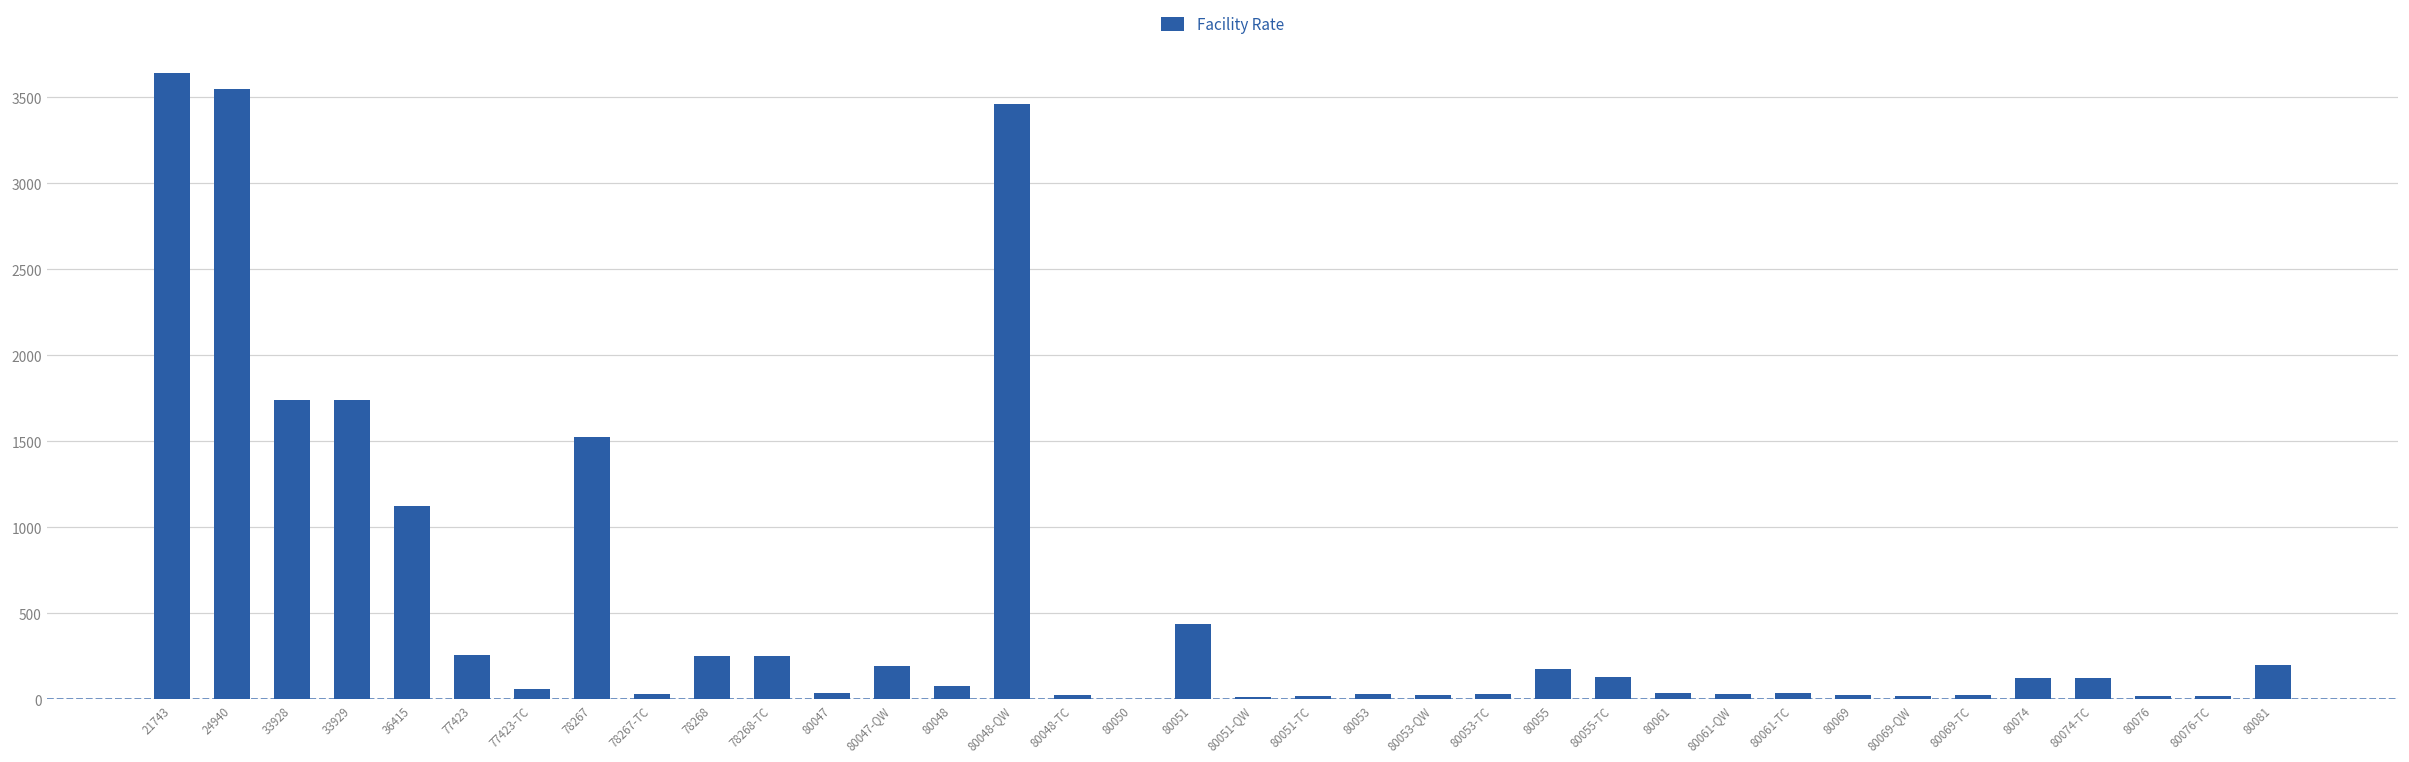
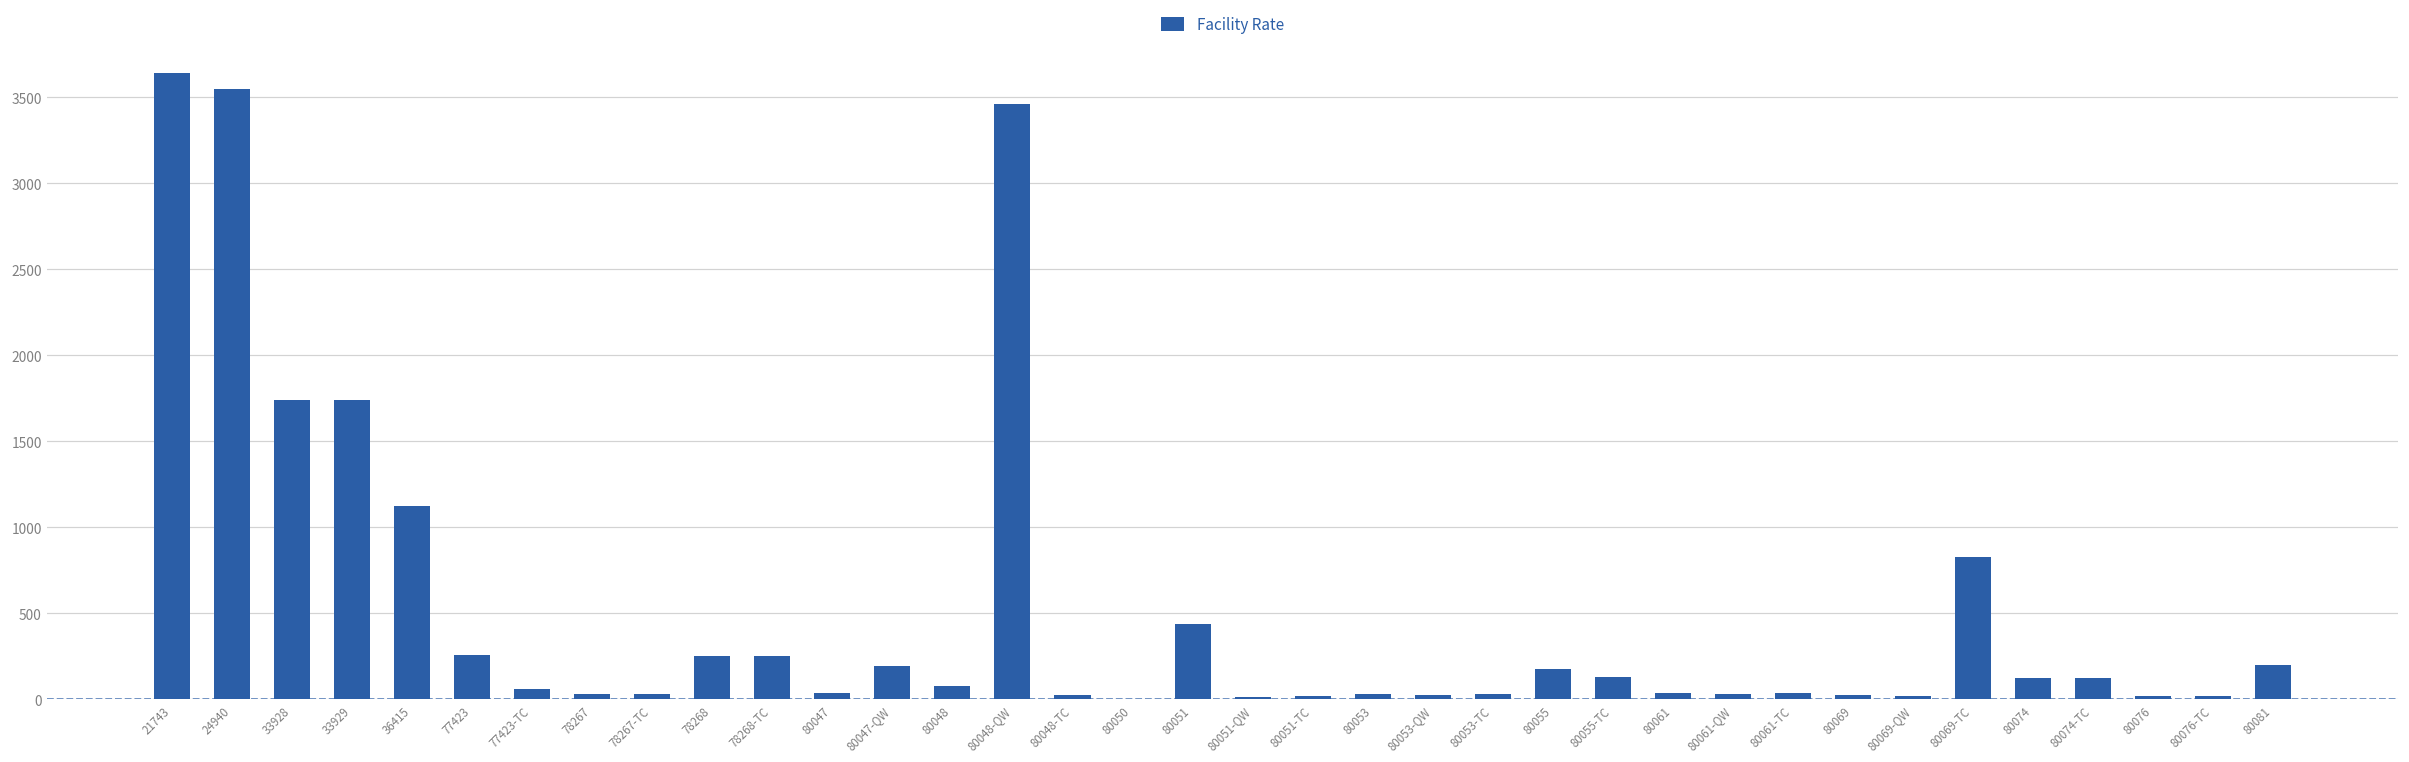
78267: 1520 -> 30
80069-TC: 20 -> 830
